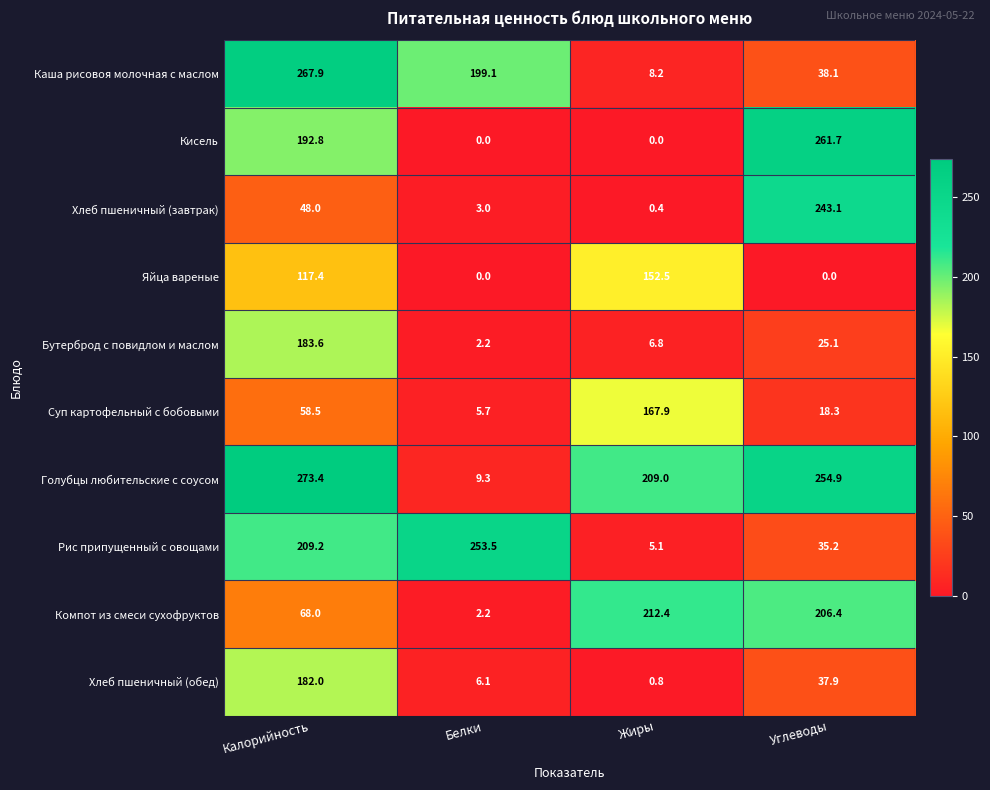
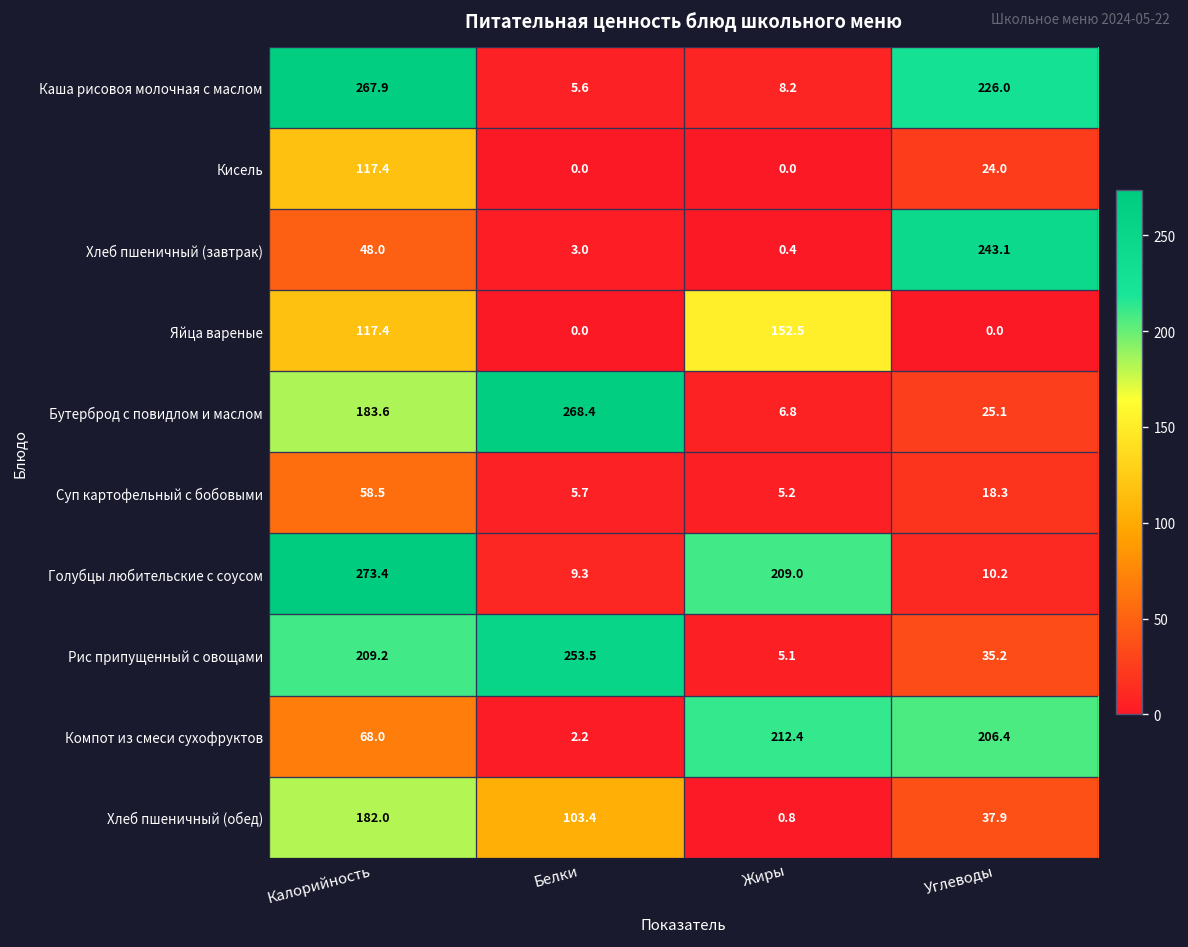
Каша рисовоя молочная с маслом, Белки: 199.1 -> 5.6
Каша рисовоя молочная с маслом, Углеводы: 38.1 -> 226.0
Кисель, Калорийность: 192.8 -> 117.4
Кисель, Углеводы: 261.7 -> 24.0
Бутерброд с повидлом и маслом, Белки: 2.2 -> 268.4
Суп картофельный с бобовыми, Жиры: 167.9 -> 5.2
Голубцы любительские с соусом, Углеводы: 254.9 -> 10.2
Хлеб пшеничный (обед), Белки: 6.1 -> 103.4
